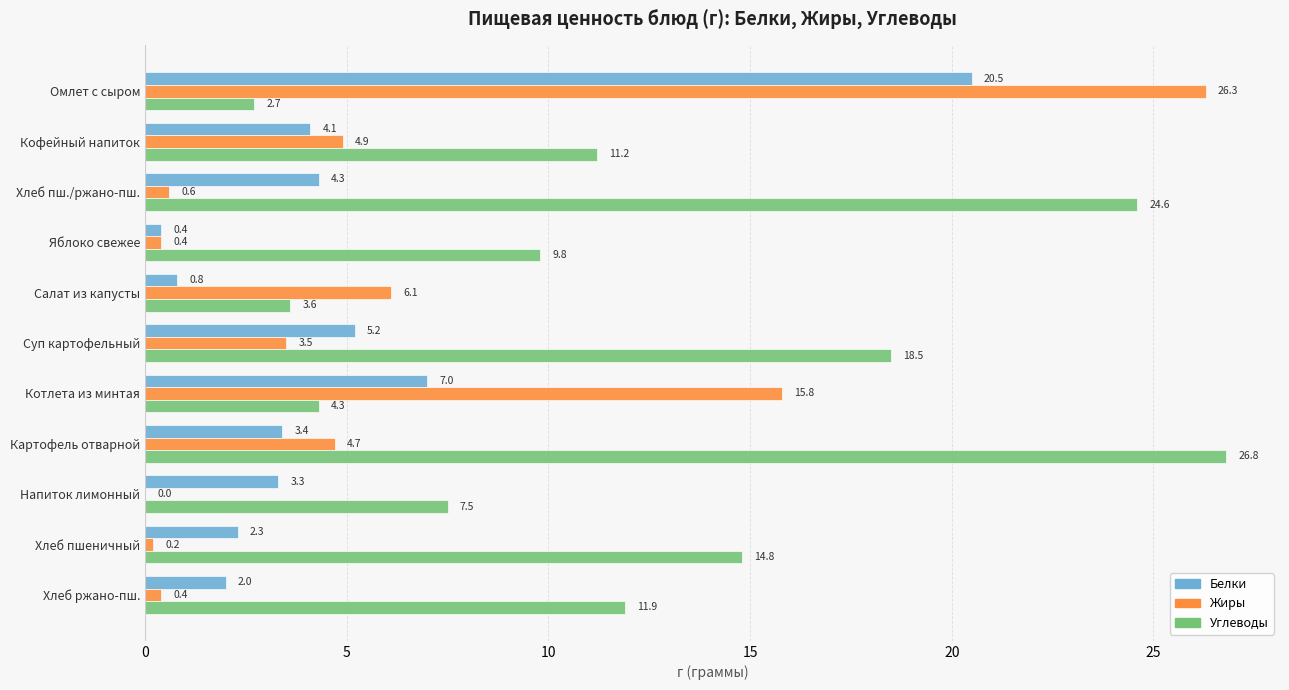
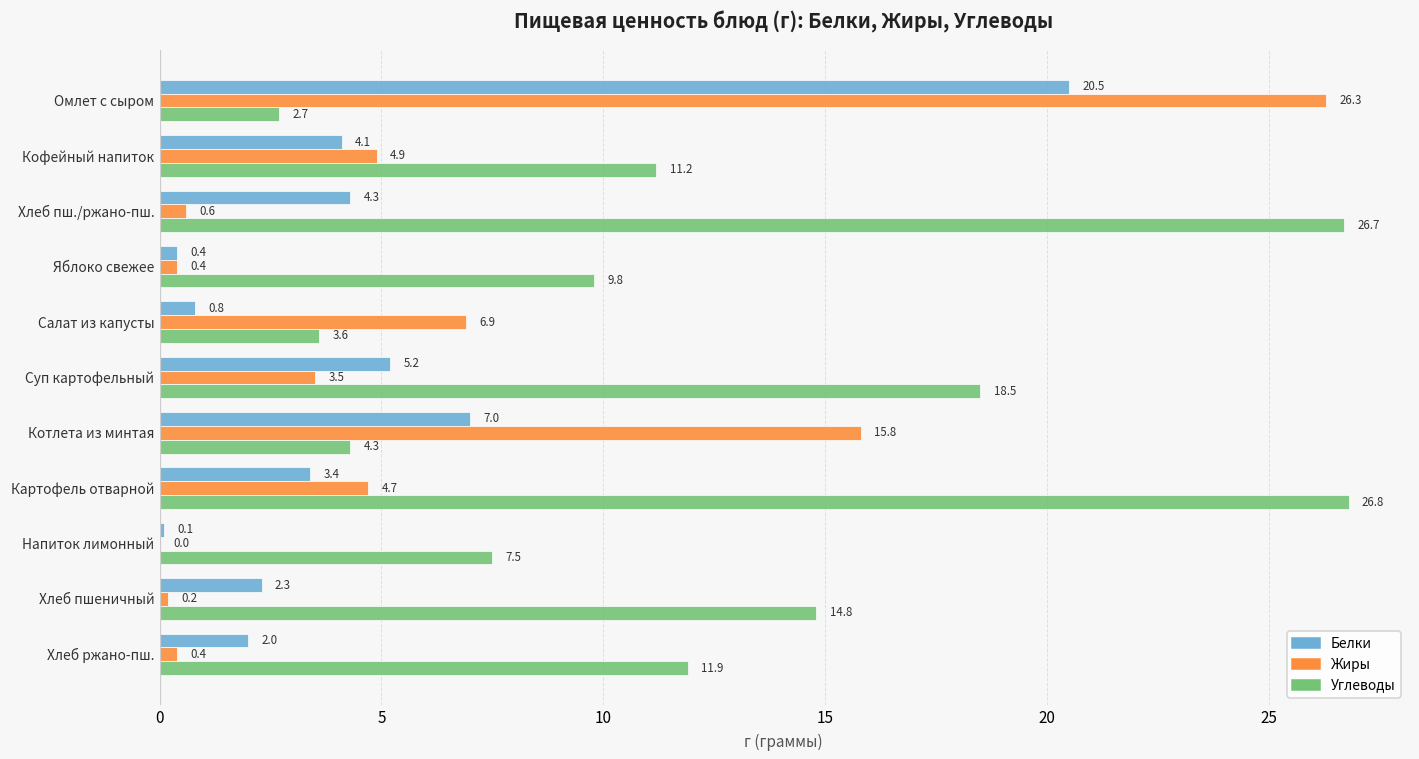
Углеводы, Хлеб пш./ржано-пш.: 24.6 -> 26.7
Жиры, Салат из капусты: 6.1 -> 6.9
Белки, Напиток лимонный: 3.3 -> 0.1
